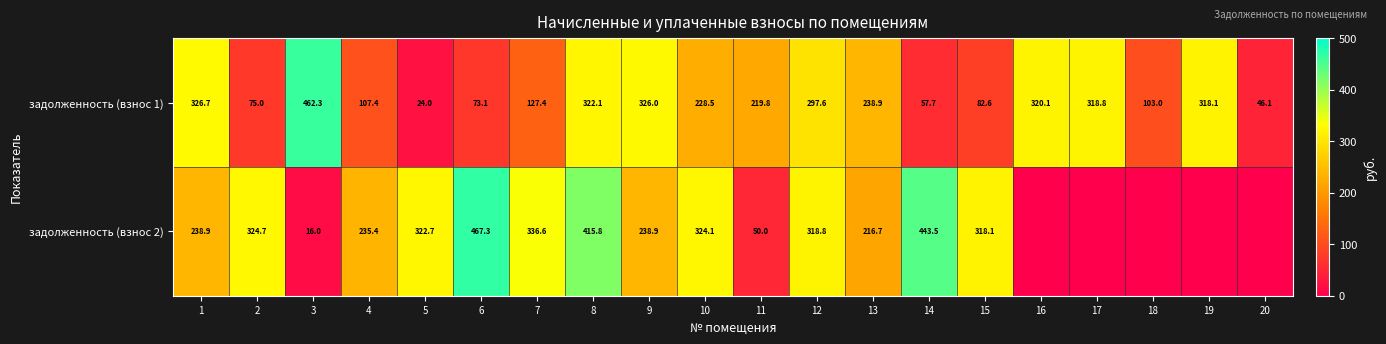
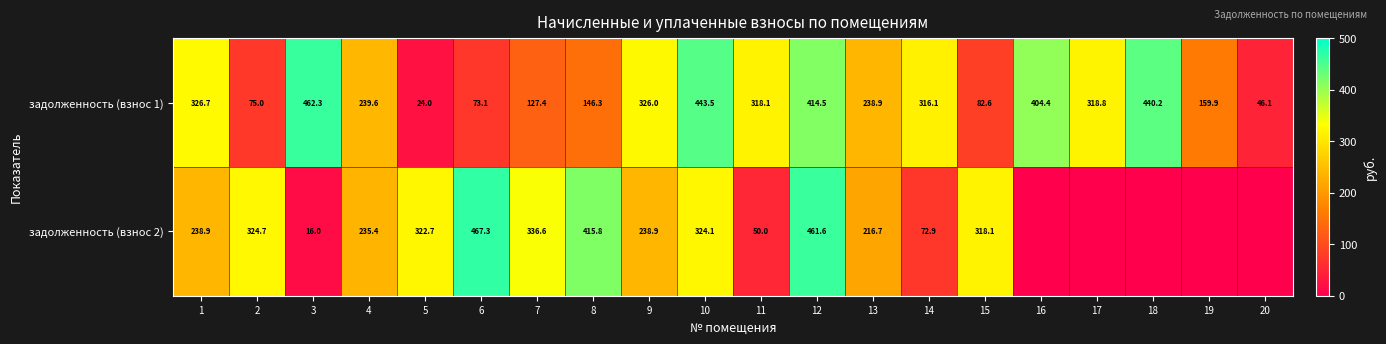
задолженность (взнос 1), 4: 107.4 -> 239.6
задолженность (взнос 1), 8: 322.1 -> 146.3
задолженность (взнос 1), 10: 228.5 -> 443.5
задолженность (взнос 1), 11: 219.8 -> 318.1
задолженность (взнос 1), 12: 297.6 -> 414.5
задолженность (взнос 1), 14: 57.7 -> 316.1
задолженность (взнос 1), 16: 320.1 -> 404.4
задолженность (взнос 1), 18: 103.0 -> 440.2
задолженность (взнос 1), 19: 318.1 -> 159.9
задолженность (взнос 2), 12: 318.8 -> 461.6
задолженность (взнос 2), 14: 443.5 -> 72.9
